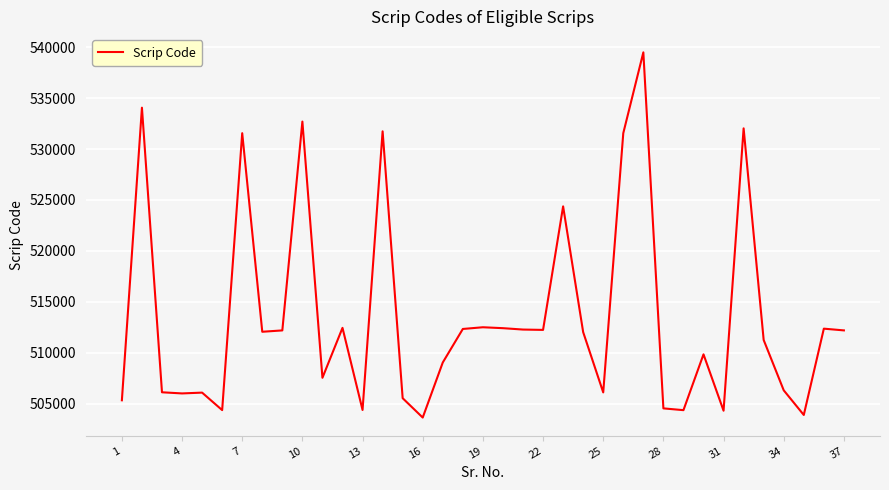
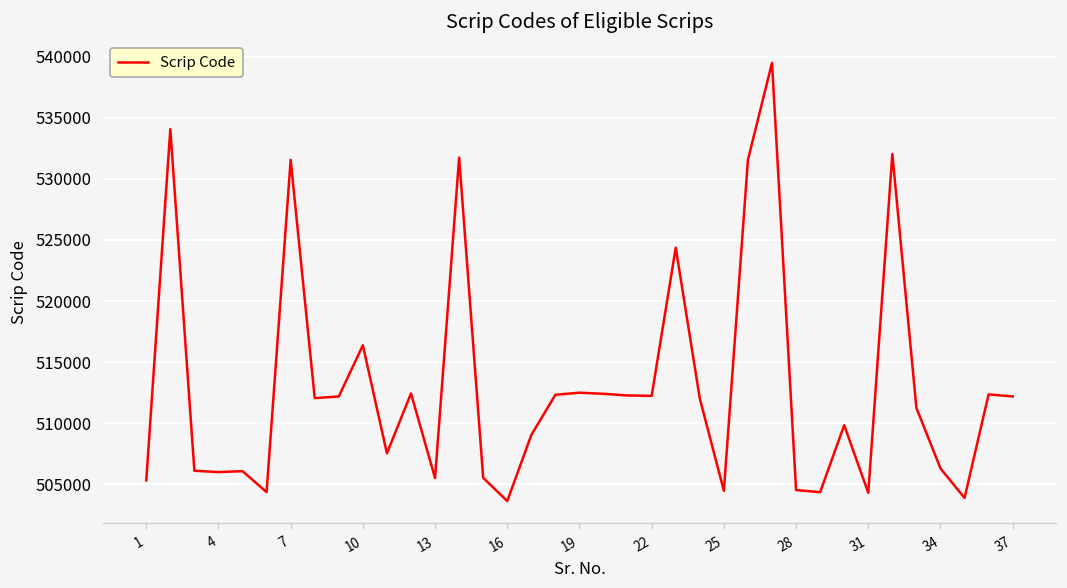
10: 532700 -> 516400
13: 504400 -> 505500
25: 506100 -> 504500
